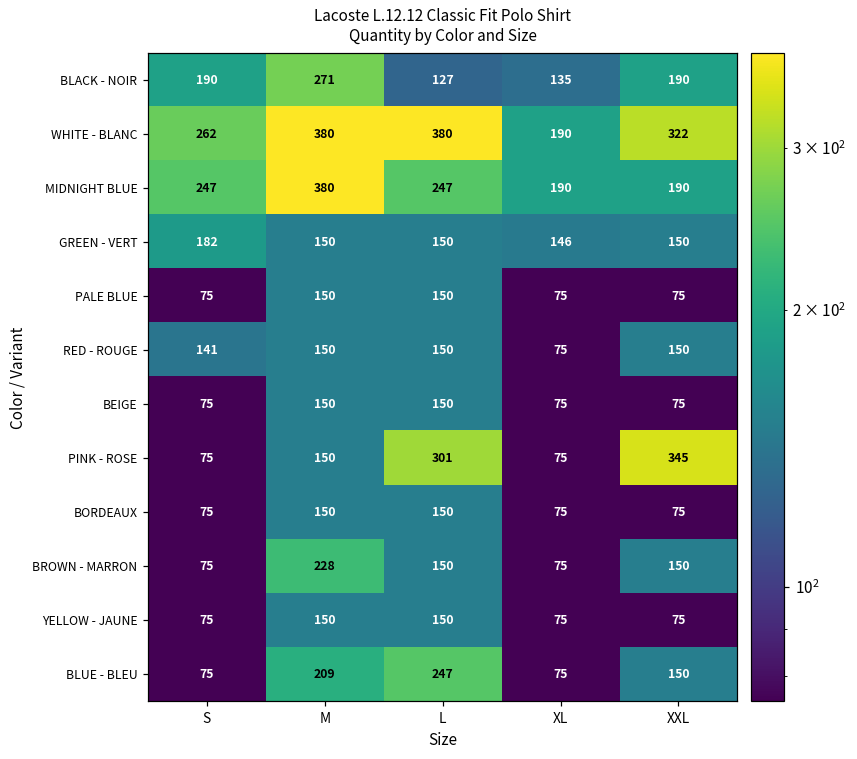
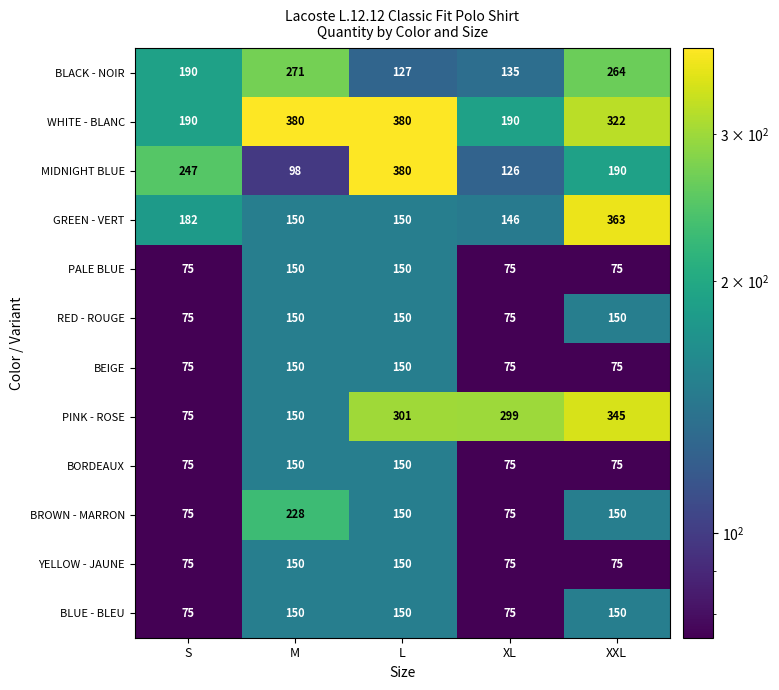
BLACK - NOIR, XXL: 190 -> 264
WHITE - BLANC, S: 262 -> 190
MIDNIGHT BLUE, M: 380 -> 98
MIDNIGHT BLUE, L: 247 -> 380
MIDNIGHT BLUE, XL: 190 -> 126
GREEN - VERT, XXL: 150 -> 363
RED - ROUGE, S: 141 -> 75
PINK - ROSE, XL: 75 -> 299
BLUE - BLEU, M: 209 -> 150
BLUE - BLEU, L: 247 -> 150
